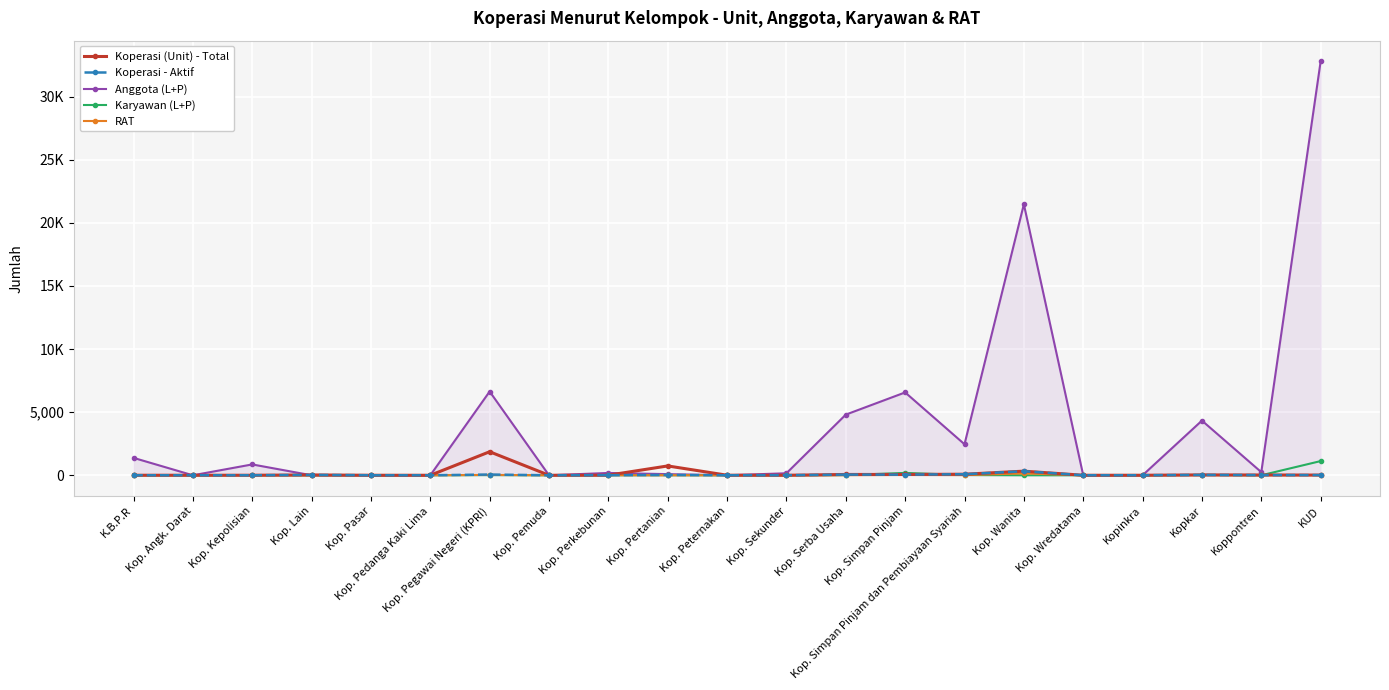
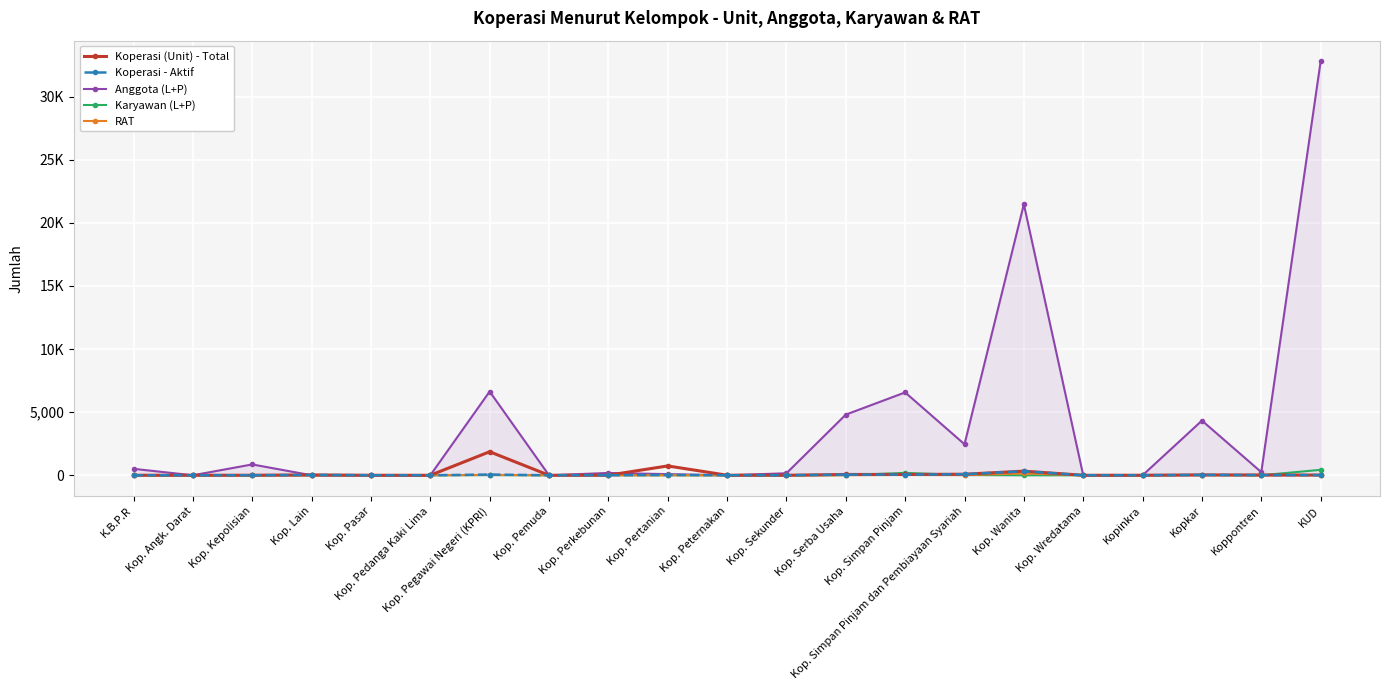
Anggota (L+P), K.B.P.R: 1,400 -> 500
Karyawan (L+P), KUD: 1,100 -> 400
